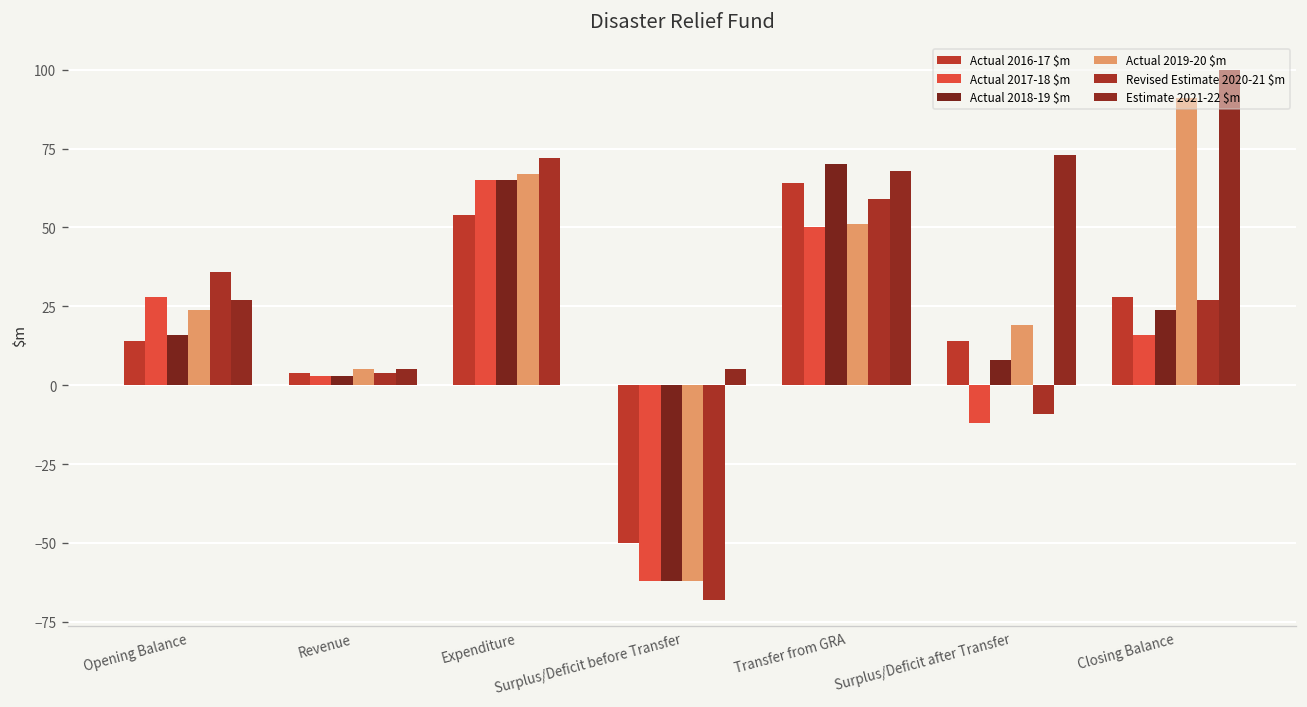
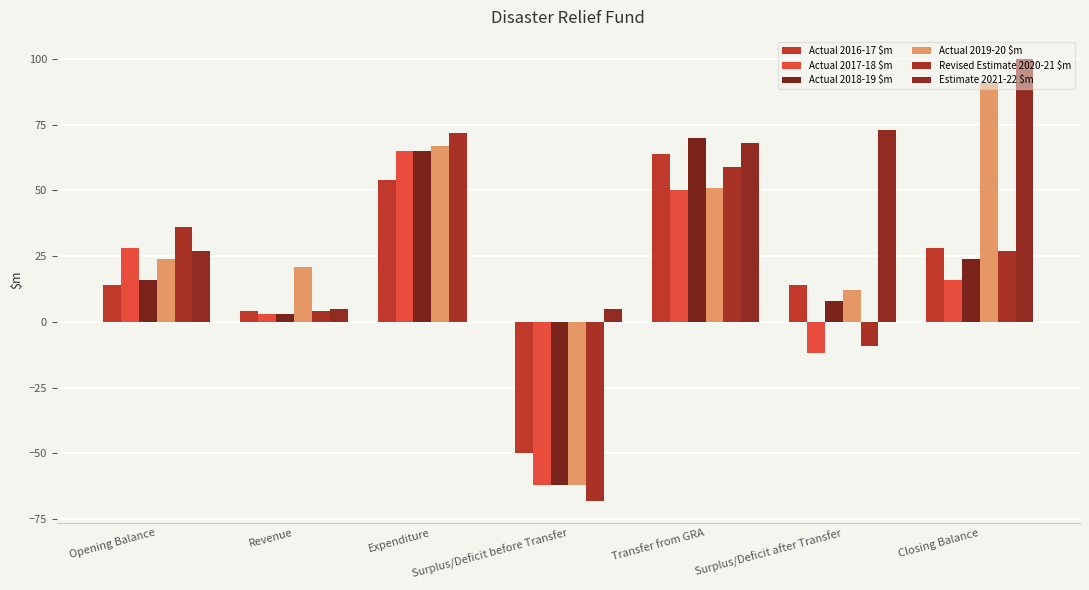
Actual 2019-20 $m, Revenue: 5 -> 21
Actual 2019-20 $m, Surplus/Deficit after Transfer: 19 -> 12
